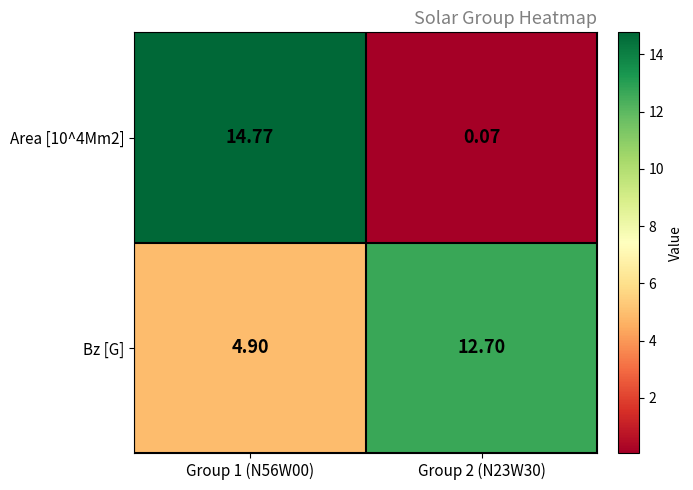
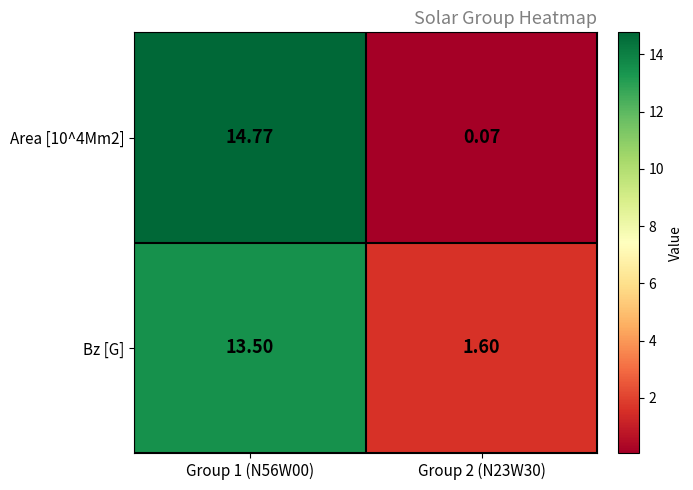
Bz [G], Group 1 (N56W00): 4.90 -> 13.50
Bz [G], Group 2 (N23W30): 12.70 -> 1.60
